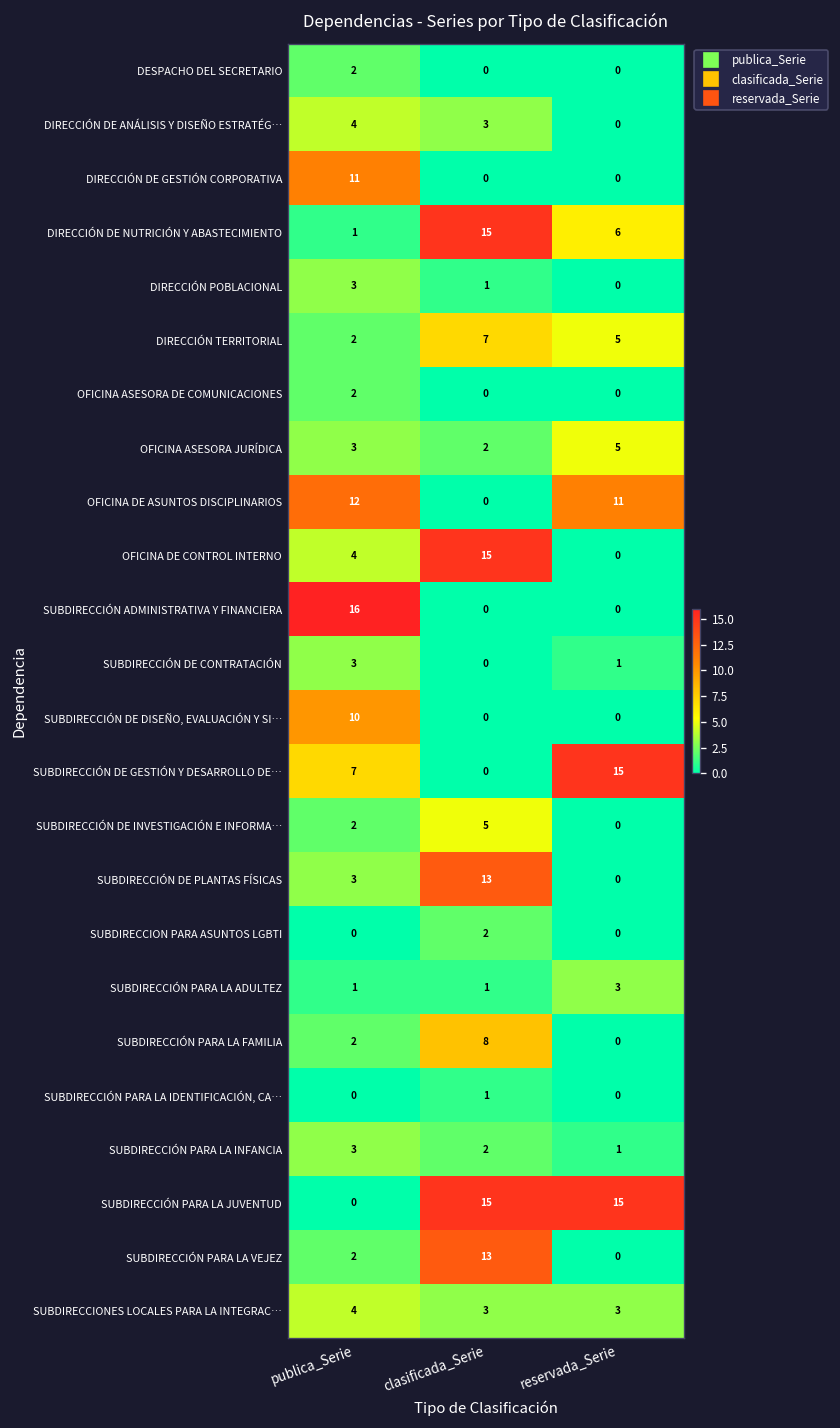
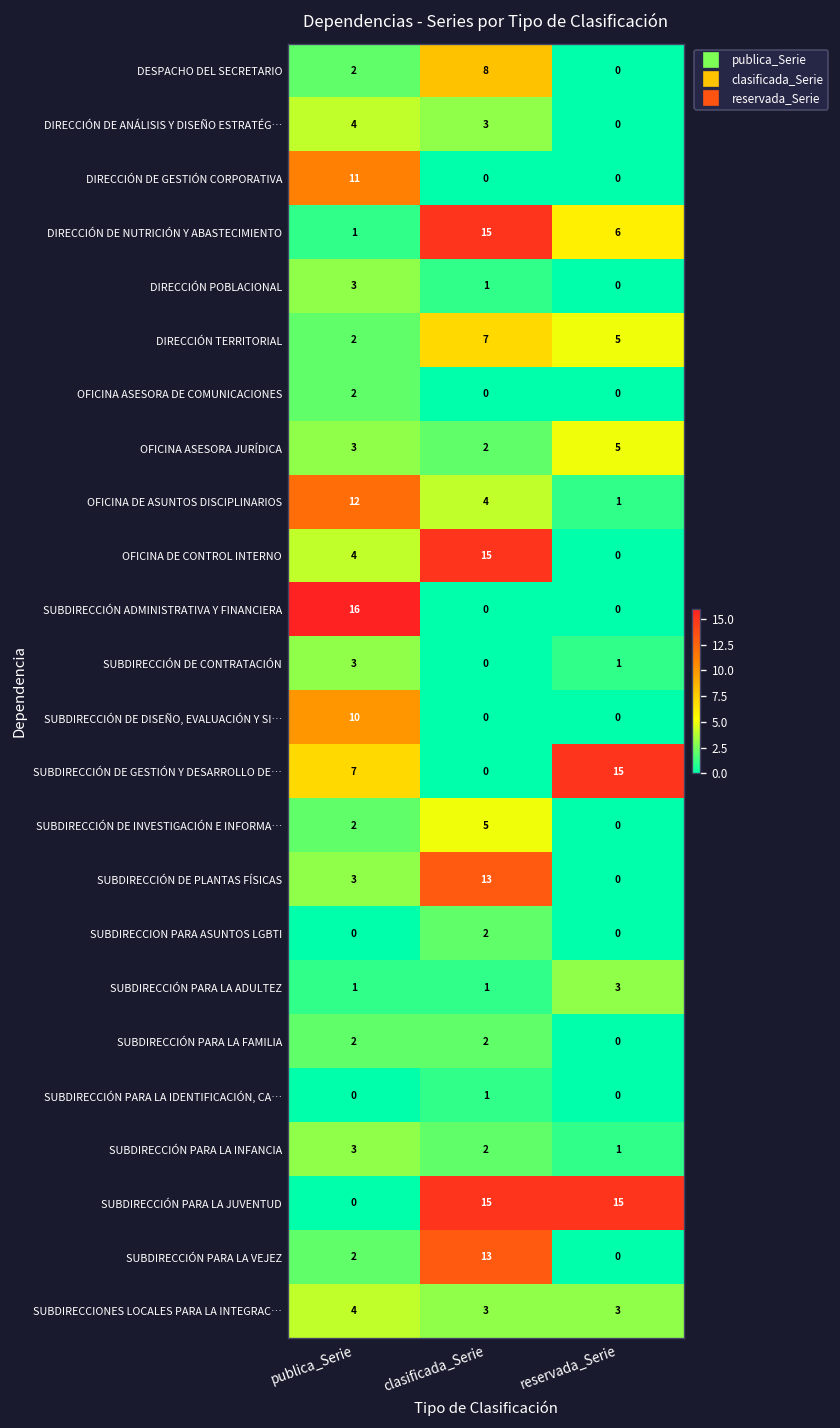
DESPACHO DEL SECRETARIO, clasificada_Serie: 0 -> 8
OFICINA DE ASUNTOS DISCIPLINARIOS, clasificada_Serie: 0 -> 4
OFICINA DE ASUNTOS DISCIPLINARIOS, reservada_Serie: 11 -> 1
SUBDIRECCIÓN PARA LA FAMILIA, clasificada_Serie: 8 -> 2
